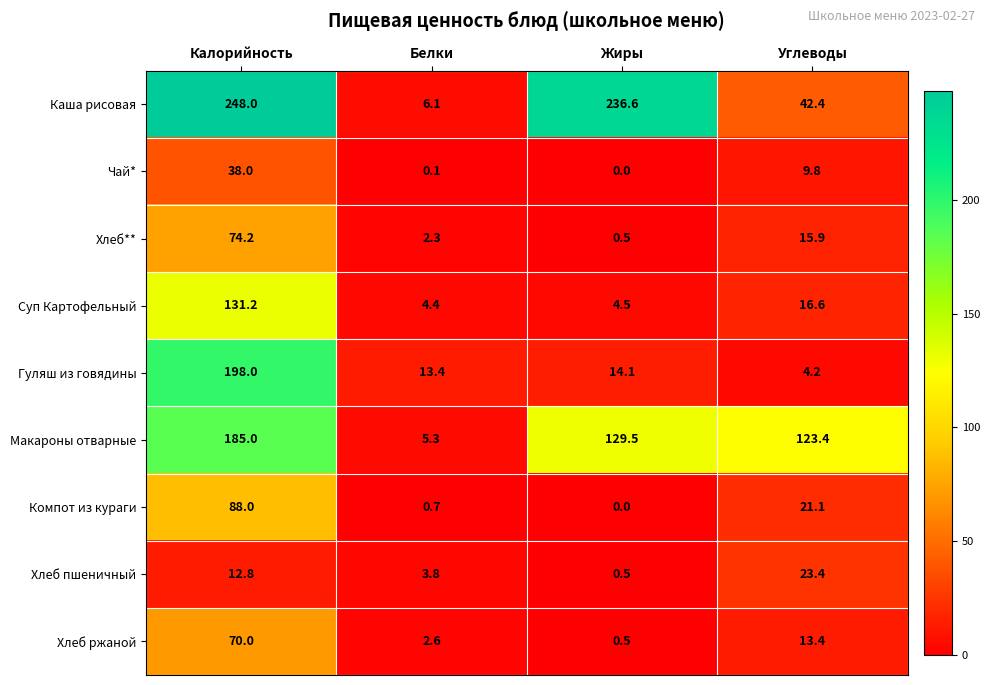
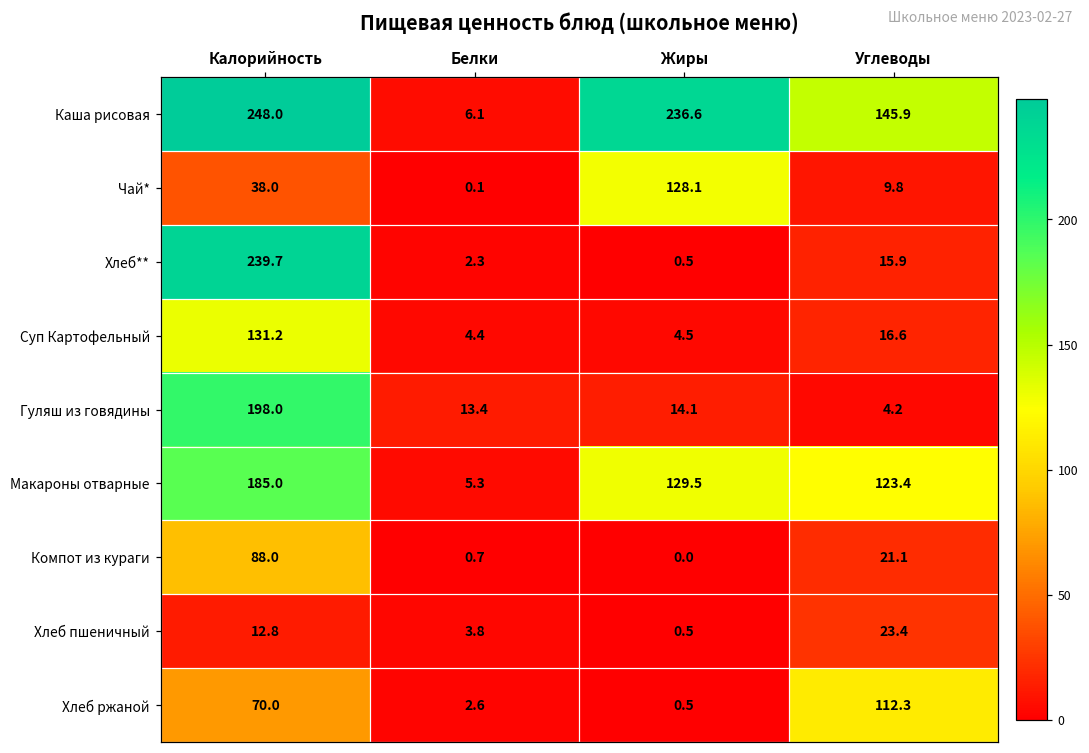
Каша рисовая, Углеводы: 42.4 -> 145.9
Чай*, Жиры: 0.0 -> 128.1
Хлеб**, Калорийность: 74.2 -> 239.7
Хлеб ржаной, Углеводы: 13.4 -> 112.3
